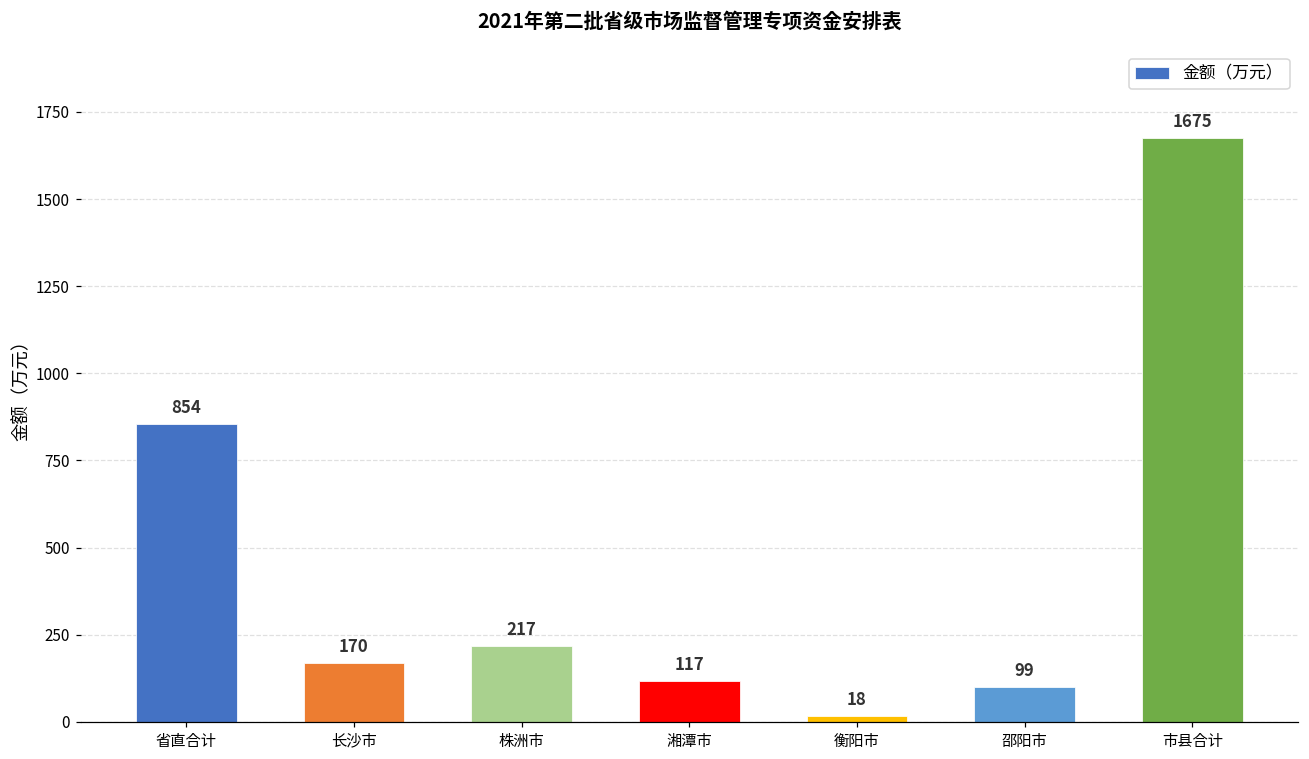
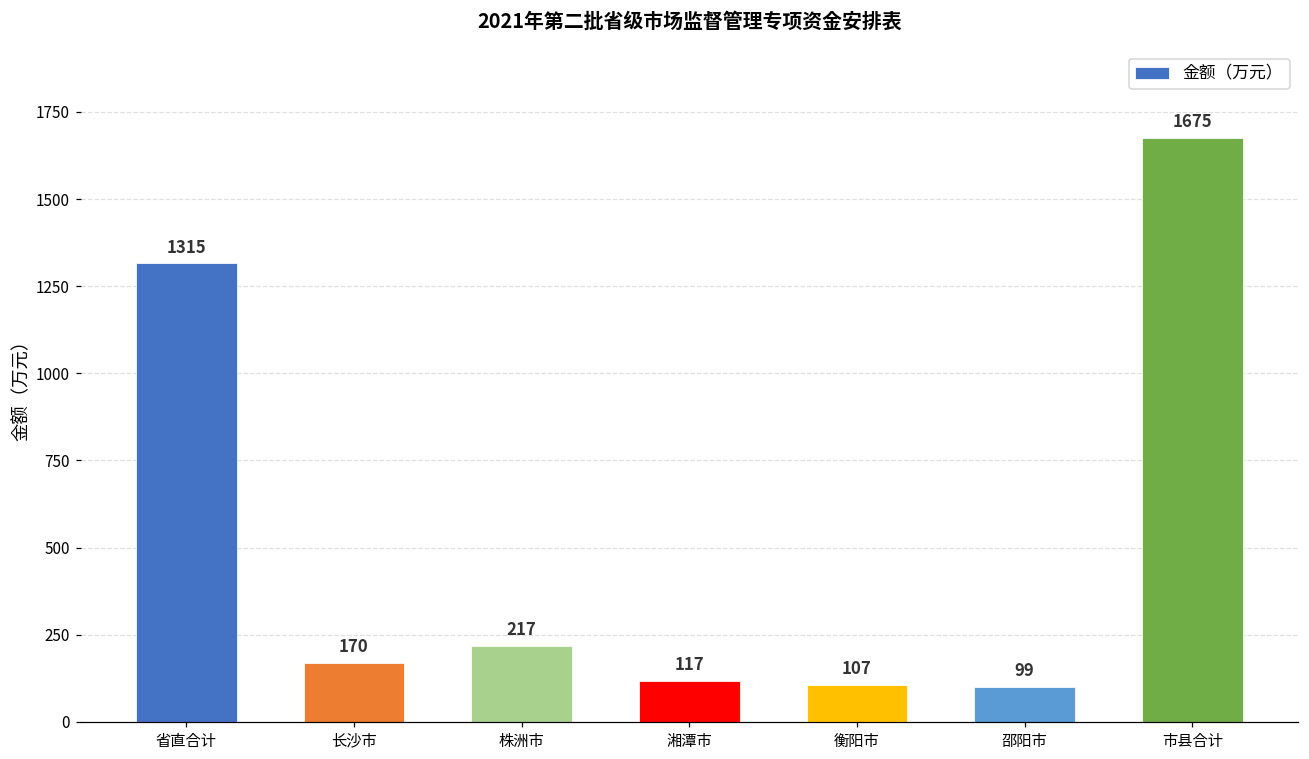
省直合计: 854 -> 1315
衡阳市: 18 -> 107
